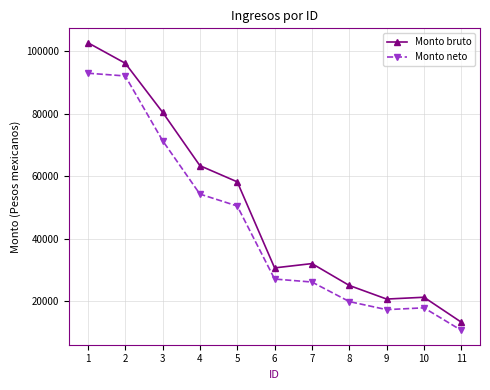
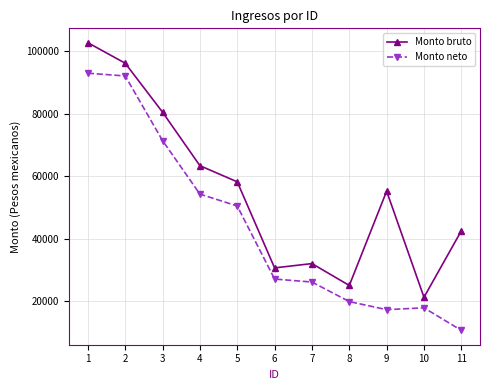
Monto bruto, 9: 21000 -> 55000
Monto bruto, 11: 13000 -> 43000
